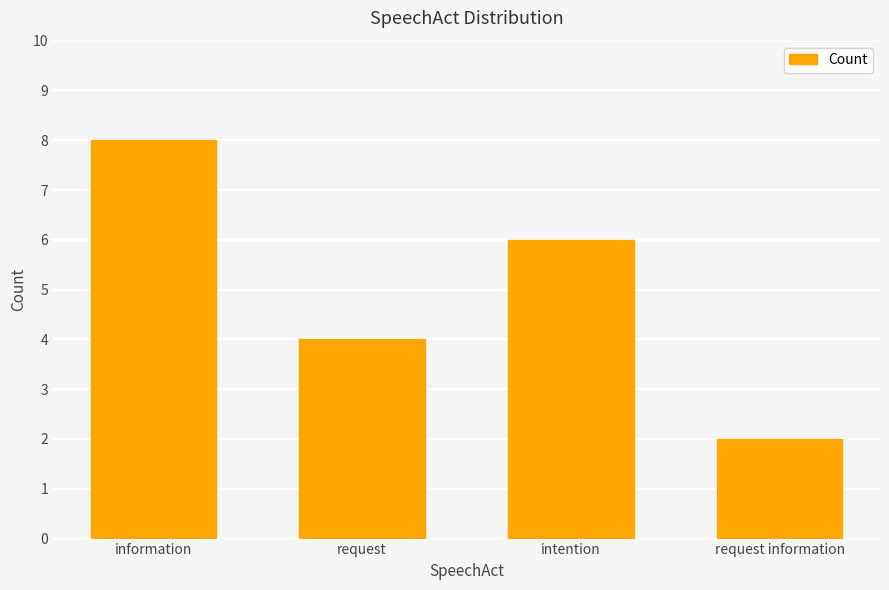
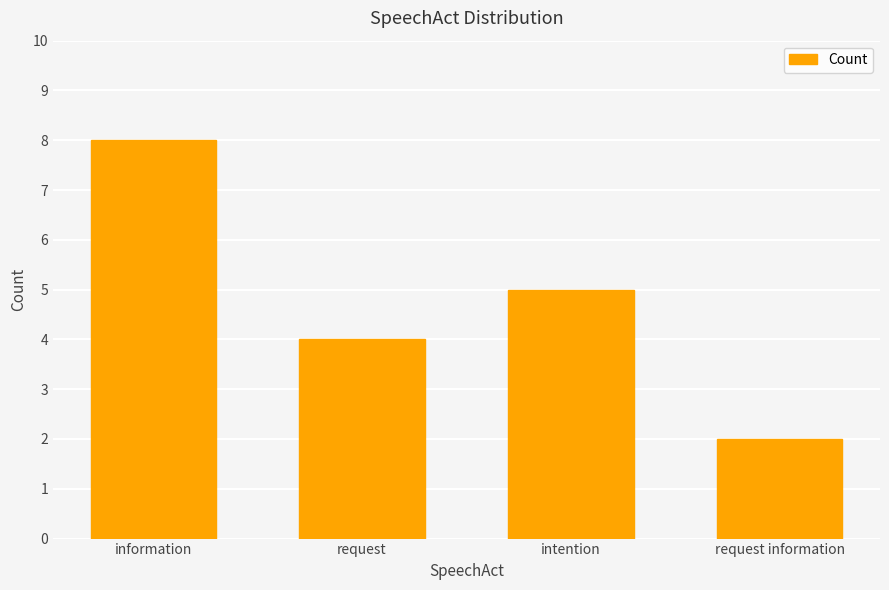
intention: 6 -> 5
